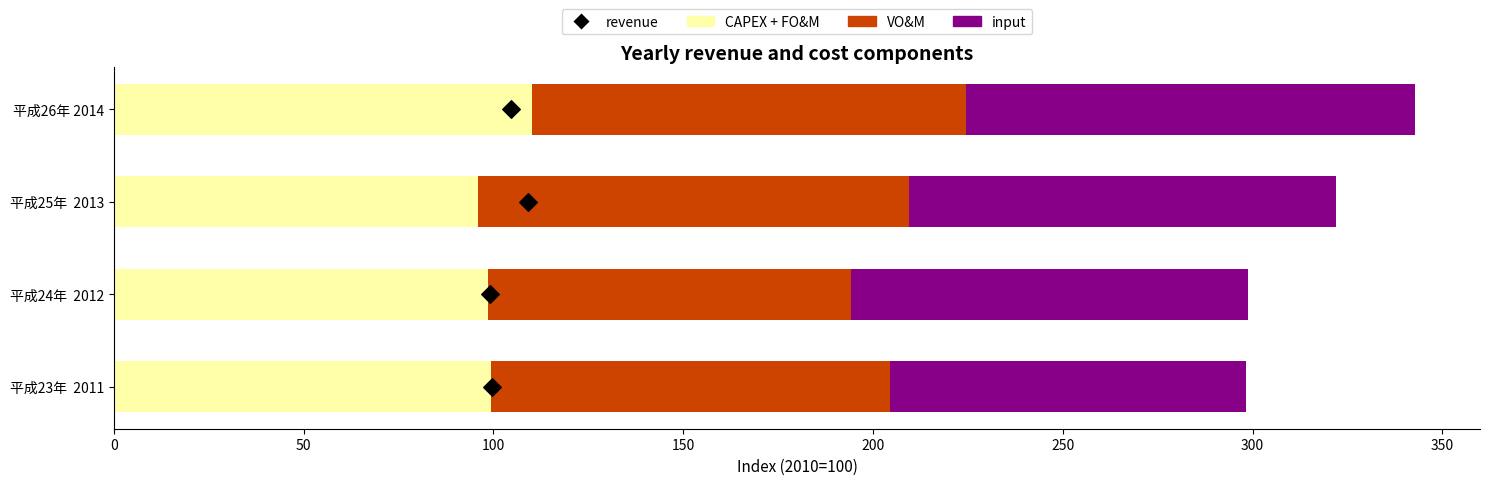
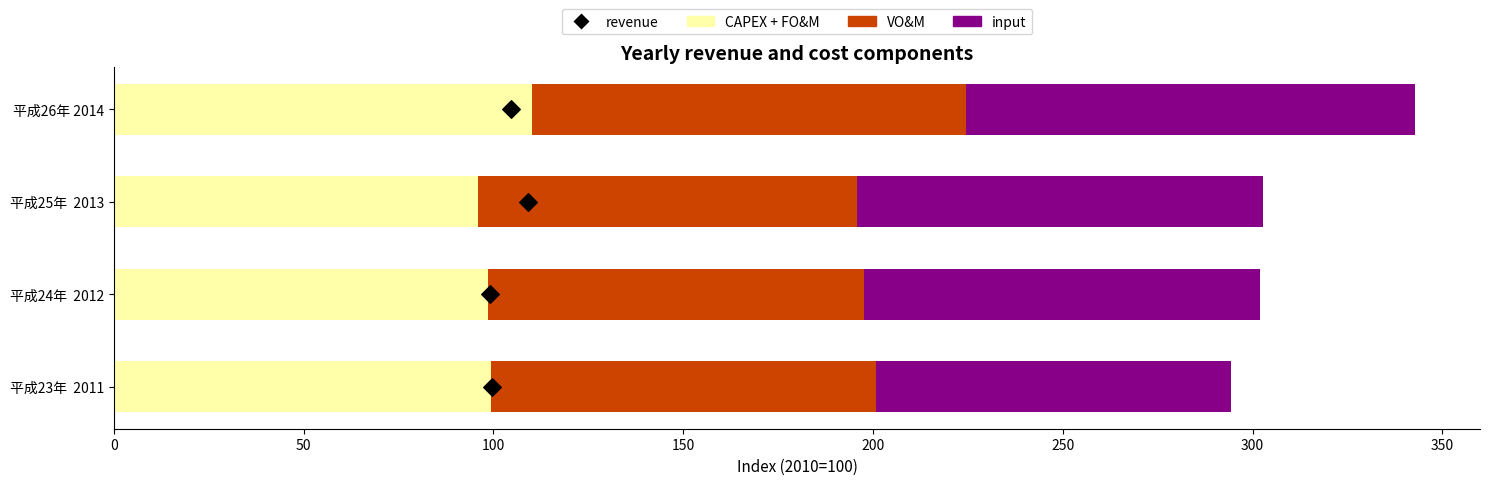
VO&M, 平成25年 2013: 113 -> 100
input, 平成25年 2013: 113 -> 107
VO&M, 平成24年 2012: 96 -> 99
VO&M, 平成23年 2011: 105 -> 101
